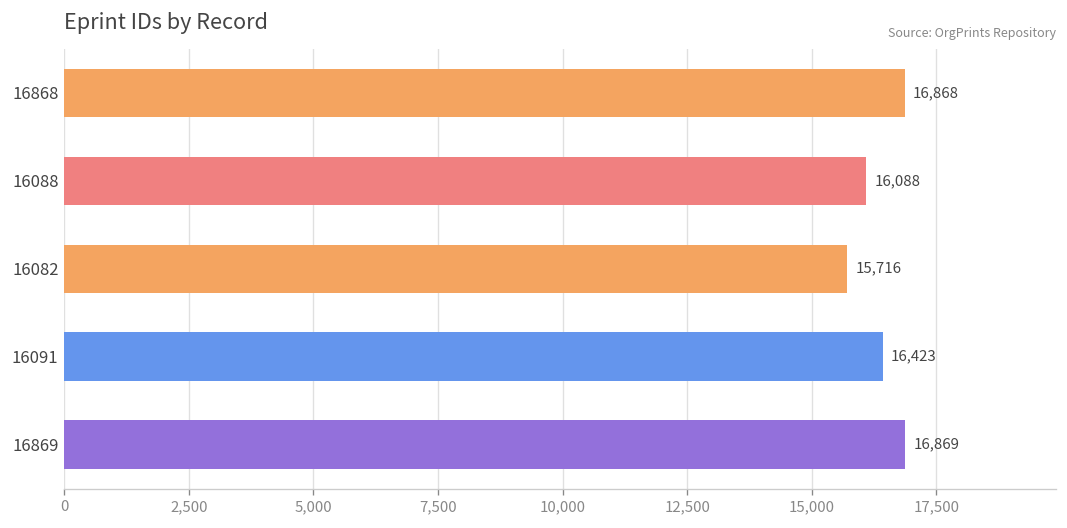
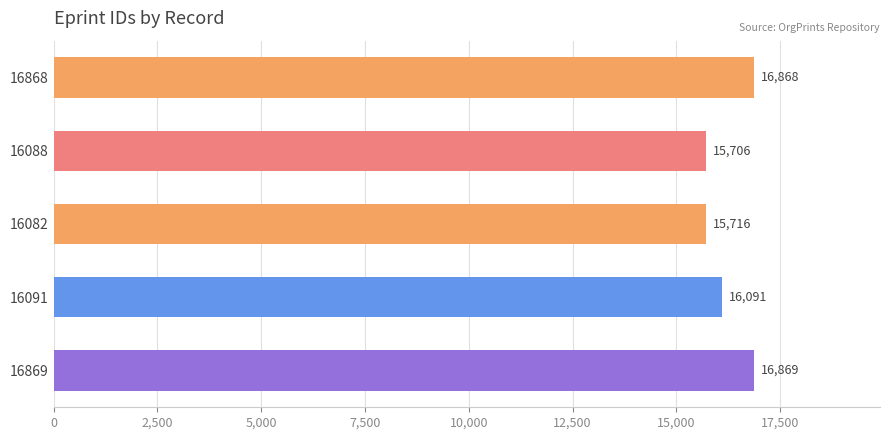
16088: 16,088 -> 15,706
16091: 16,423 -> 16,091
